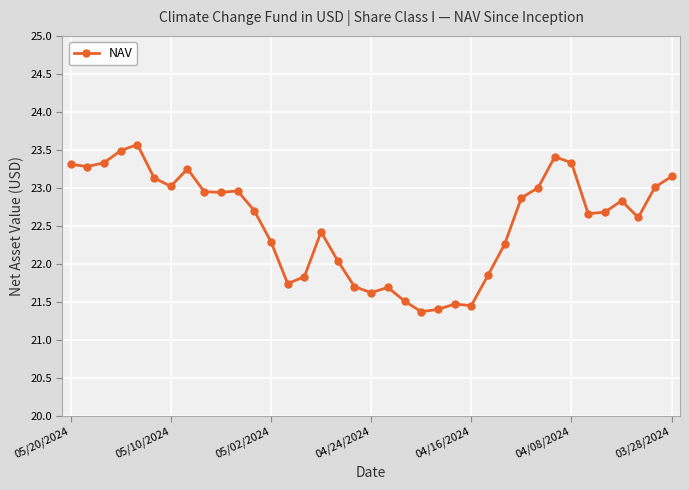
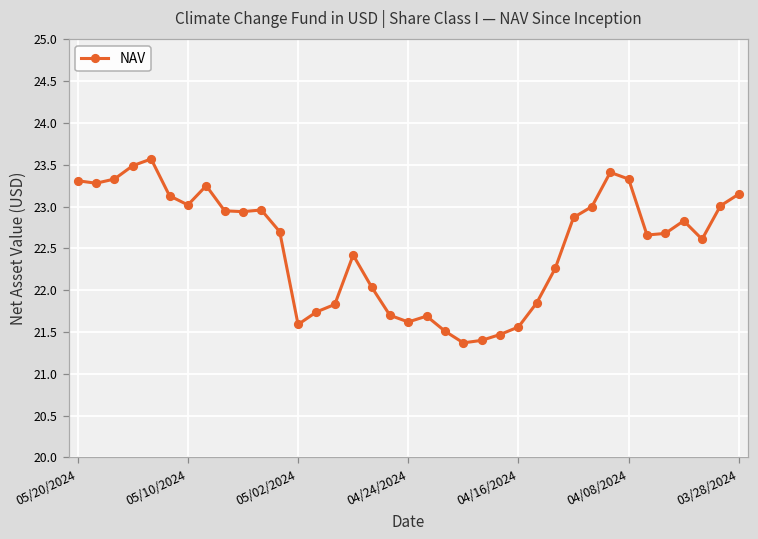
05/02/2024: 22.3 -> 21.6
04/16/2024: 21.5 -> 21.6
